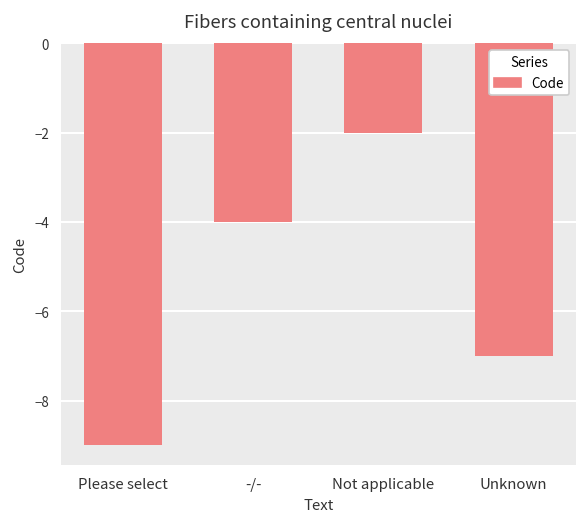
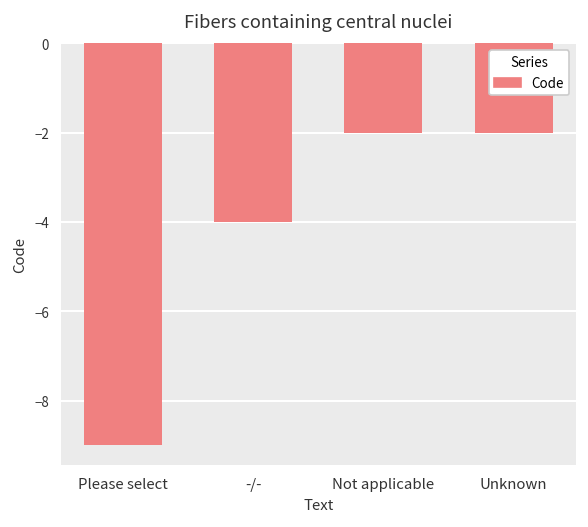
Unknown: -7 -> -2
